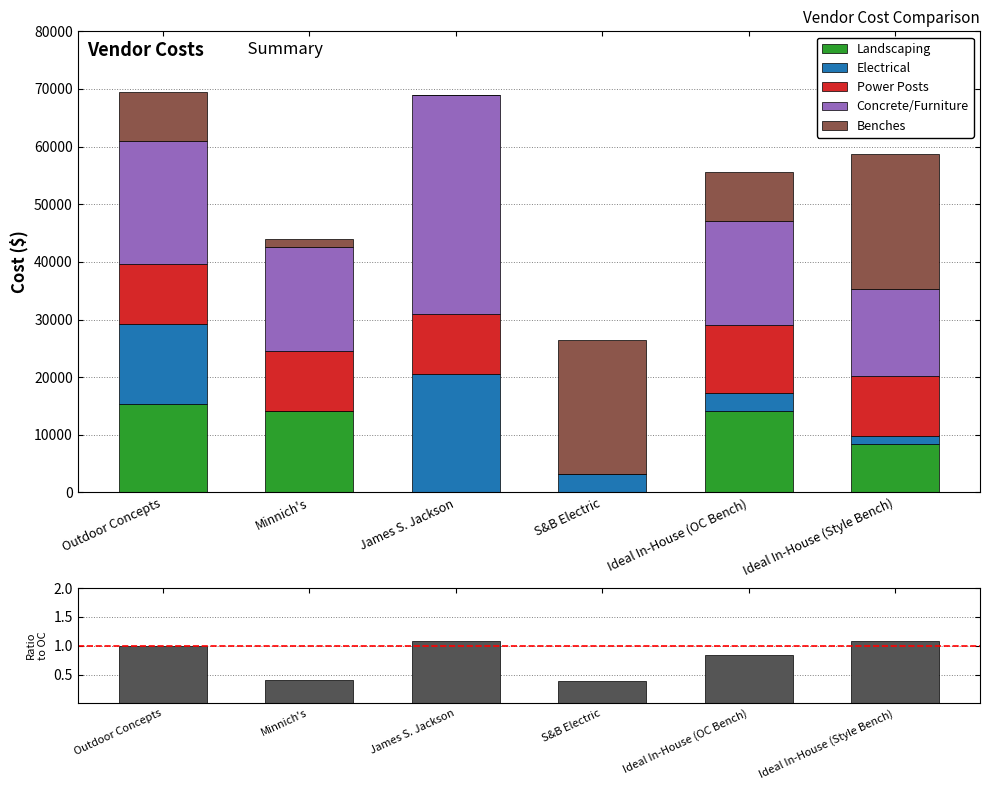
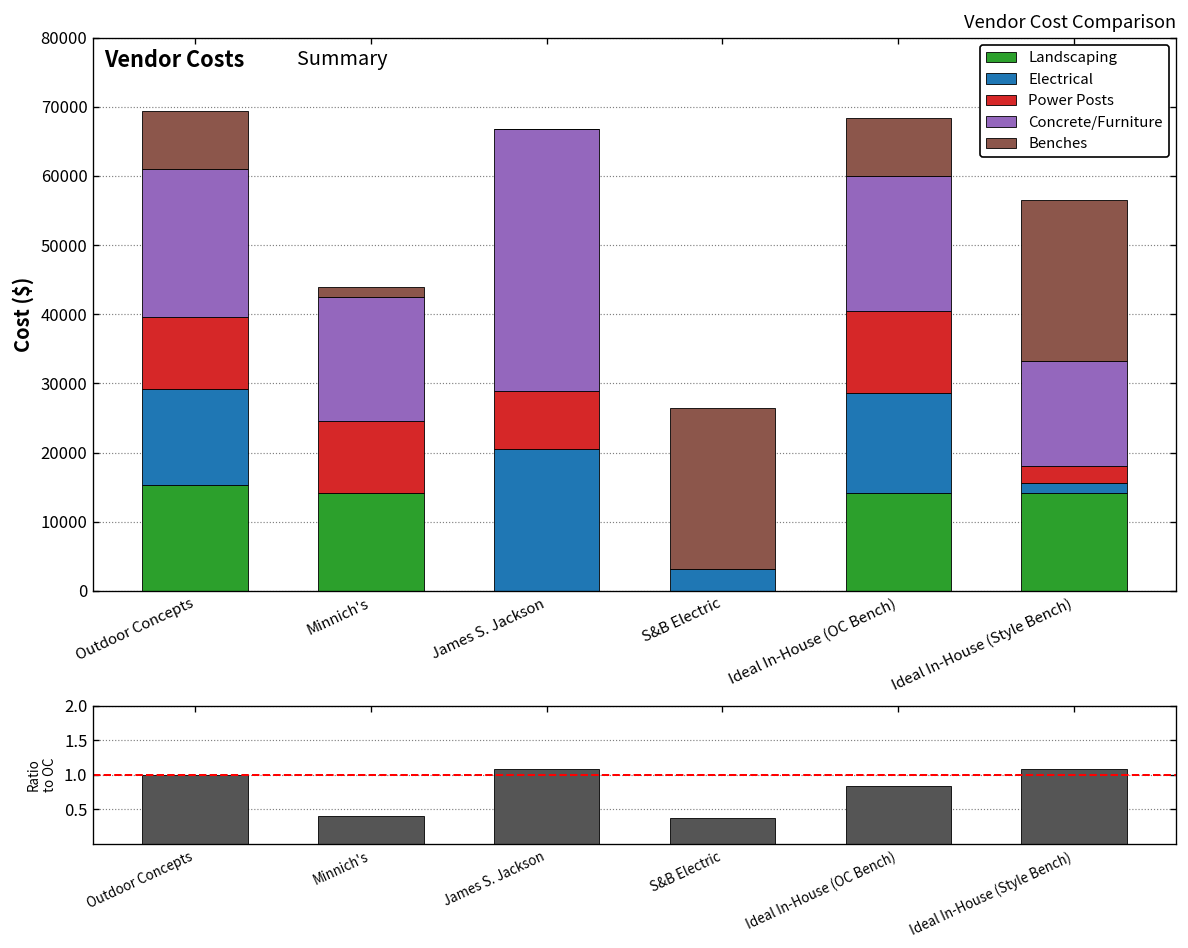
Vendor Cost Comparison, Power Posts, James S. Jackson: 10000 -> 8000
Vendor Cost Comparison, Electrical, Ideal In-House (OC Bench): 3000 -> 14000
Vendor Cost Comparison, Concrete/Furniture, Ideal In-House (OC Bench): 18000 -> 20000
Vendor Cost Comparison, Landscaping, Ideal In-House (Style Bench): 8000 -> 14000
Vendor Cost Comparison, Power Posts, Ideal In-House (Style Bench): 10000 -> 3000
